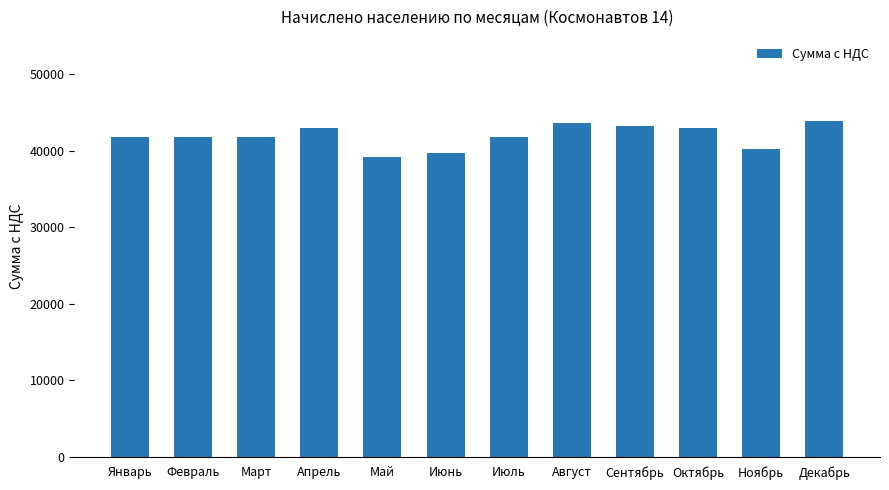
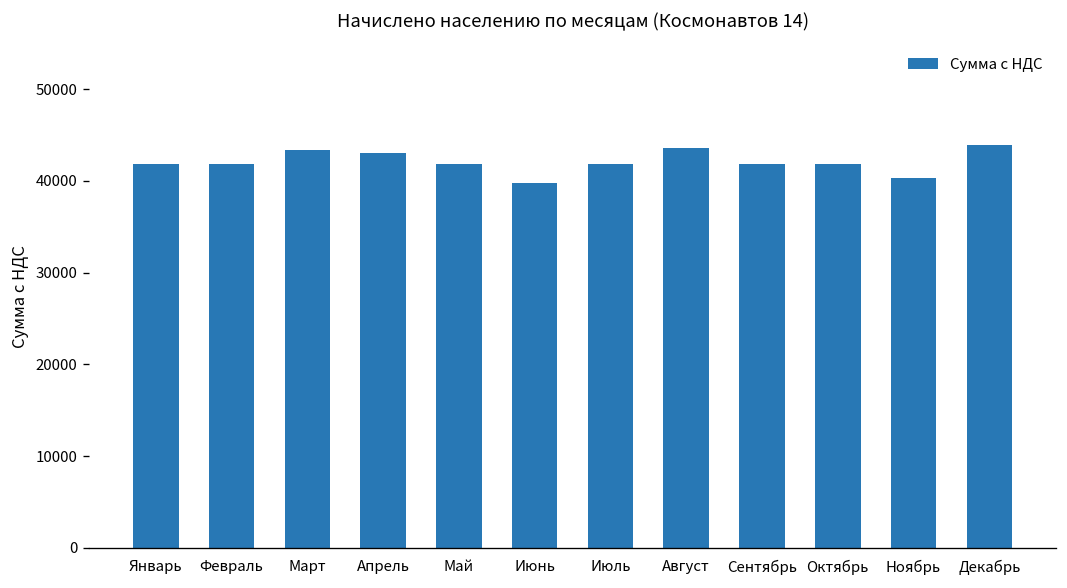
Март: 42000 -> 43000
Май: 39000 -> 42000
Сентябрь: 43000 -> 42000
Октябрь: 43000 -> 42000
